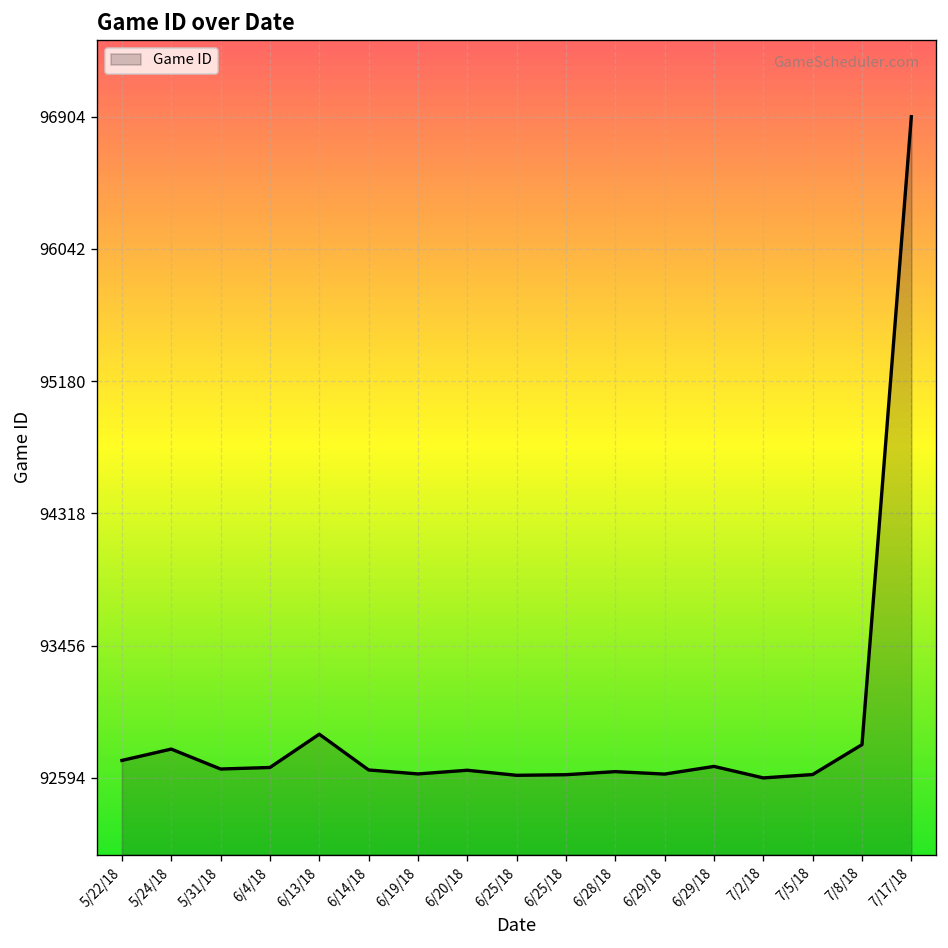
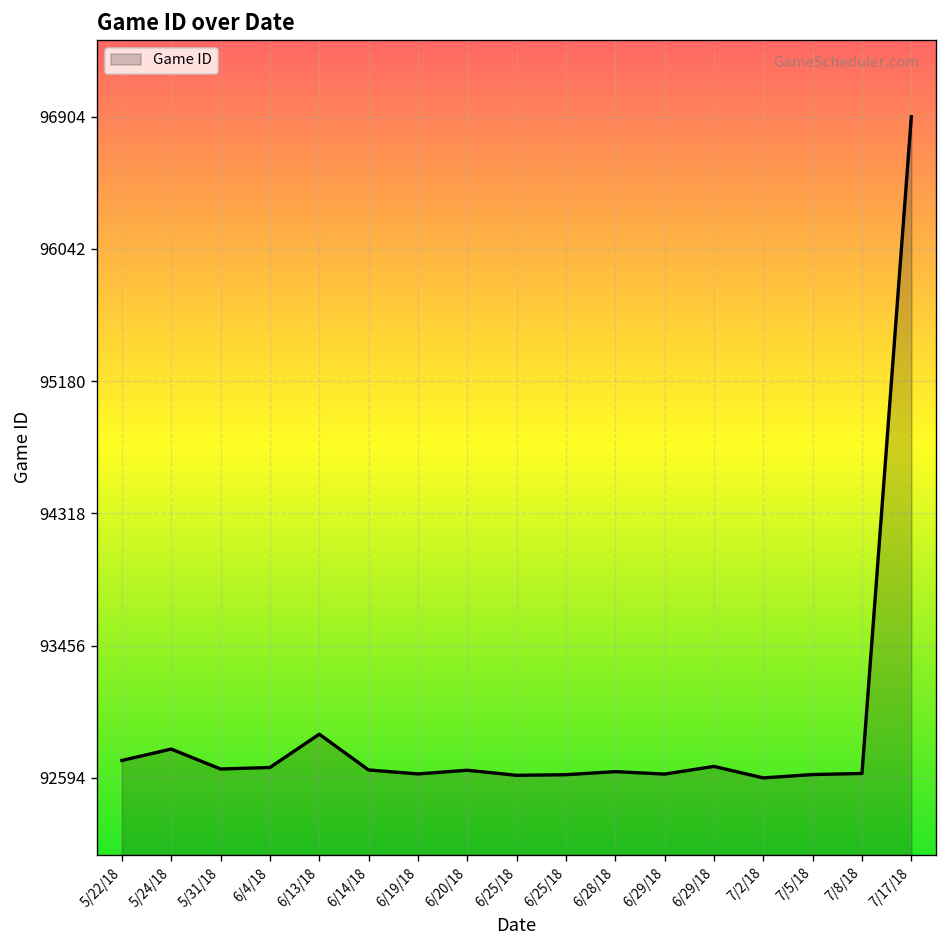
7/8/18: 92810 -> 92620
